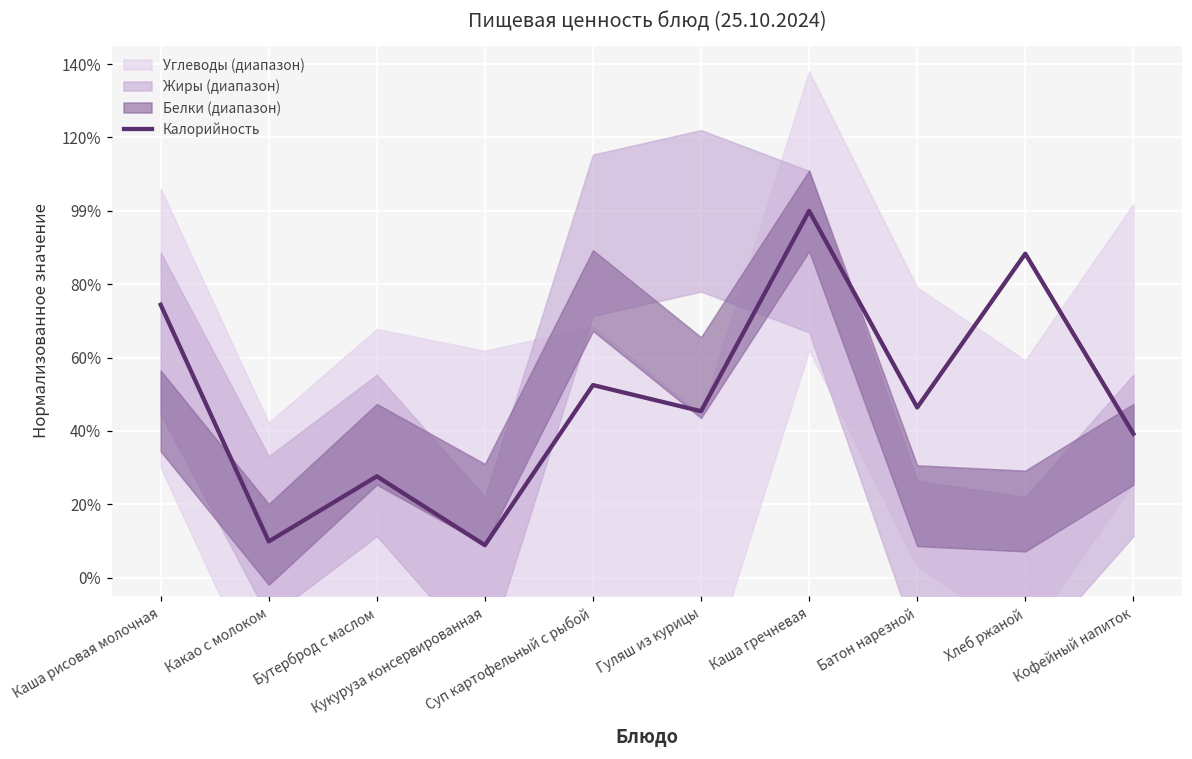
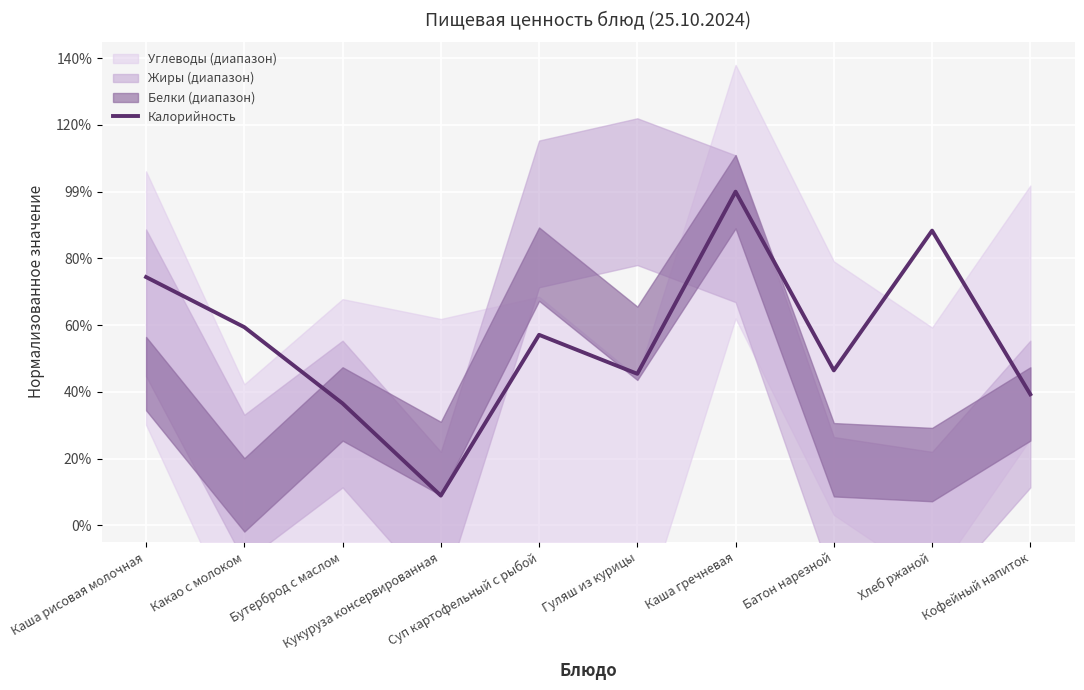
Калорийность, Какао с молоком: 10% -> 59%
Калорийность, Бутерброд с маслом: 28% -> 37%
Калорийность, Суп картофельный с рыбой: 53% -> 57%
